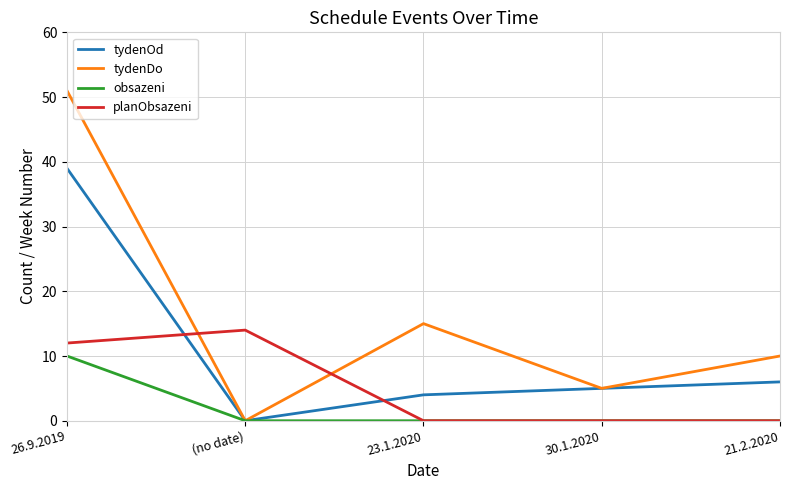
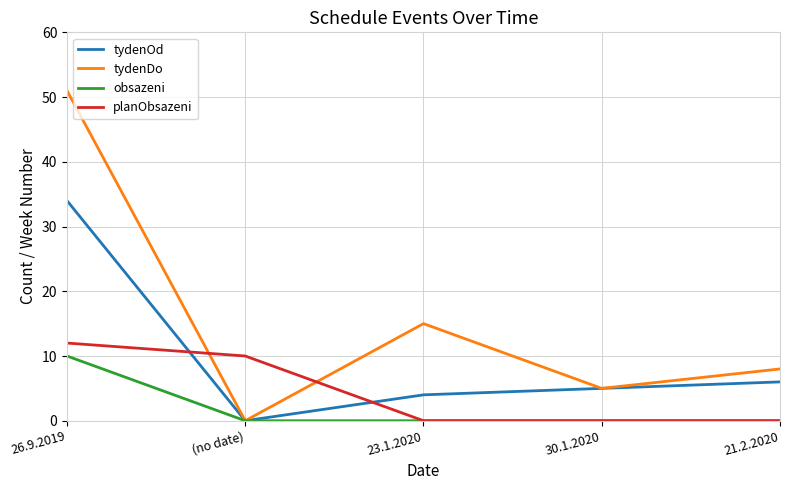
tydenOd, 26.9.2019: 39 -> 34
planObsazeni, (no date): 14 -> 10
tydenDo, 21.2.2020: 10 -> 8
